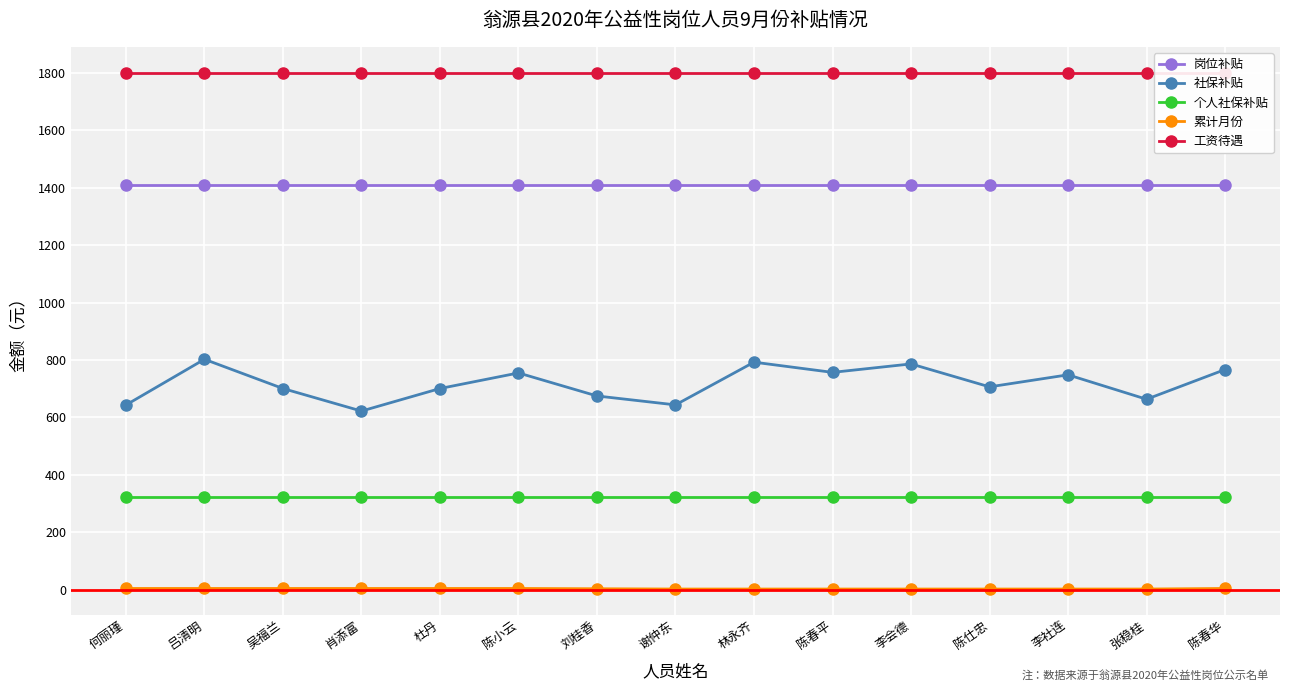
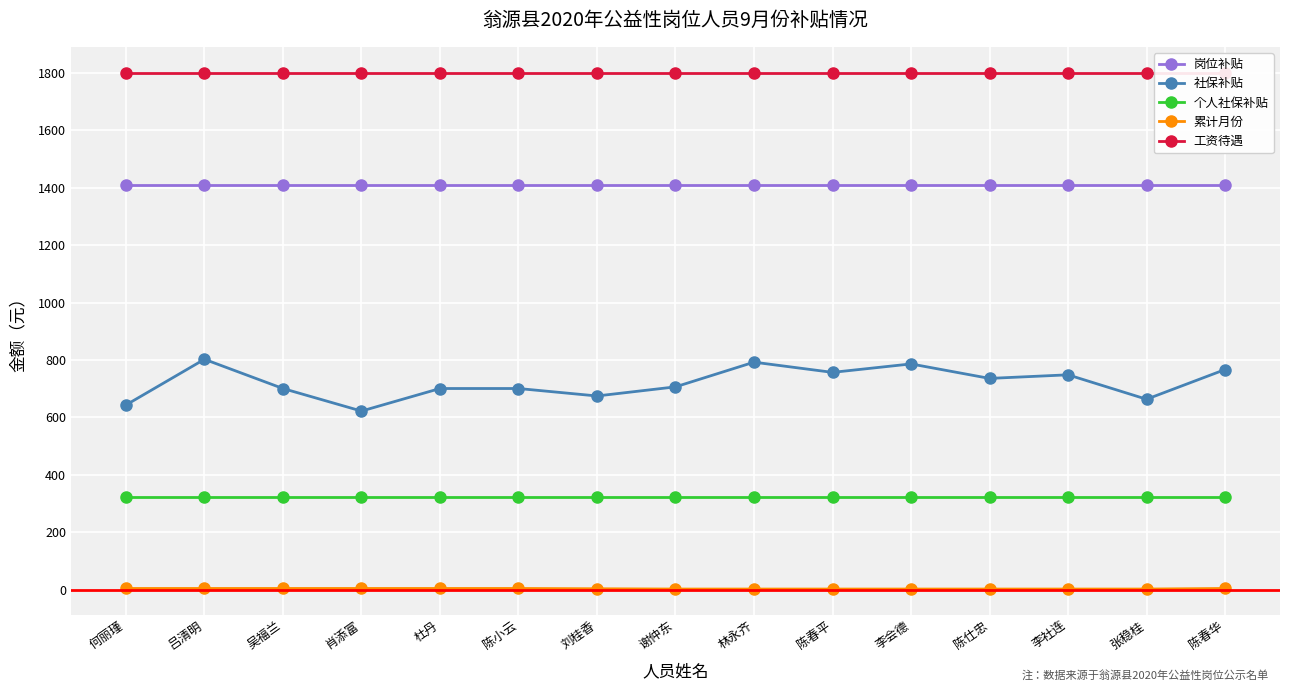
社保补贴, 陈小云: 760 -> 700
社保补贴, 谢仲东: 640 -> 710
社保补贴, 陈仕忠: 710 -> 740
